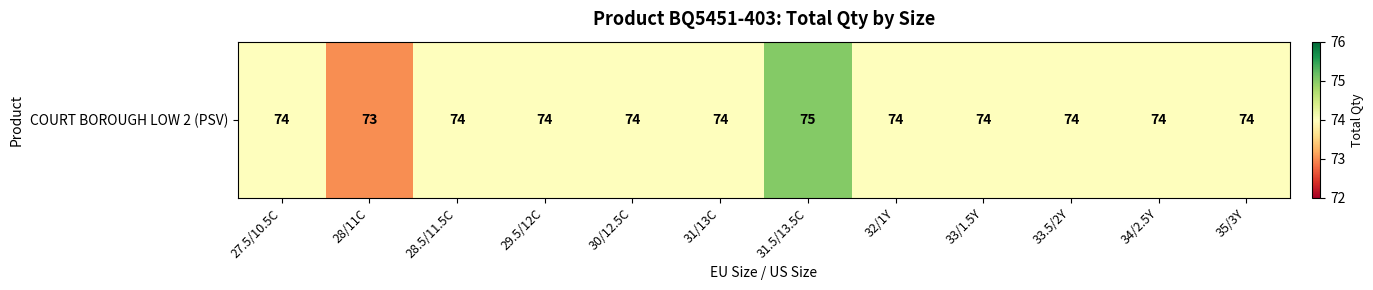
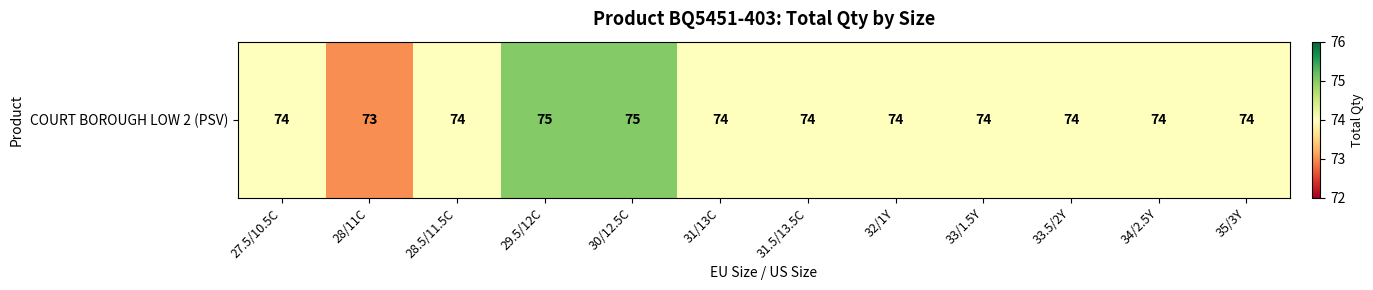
COURT BOROUGH LOW 2 (PSV), 29.5/12C: 74 -> 75
COURT BOROUGH LOW 2 (PSV), 30/12.5C: 74 -> 75
COURT BOROUGH LOW 2 (PSV), 31.5/13.5C: 75 -> 74
